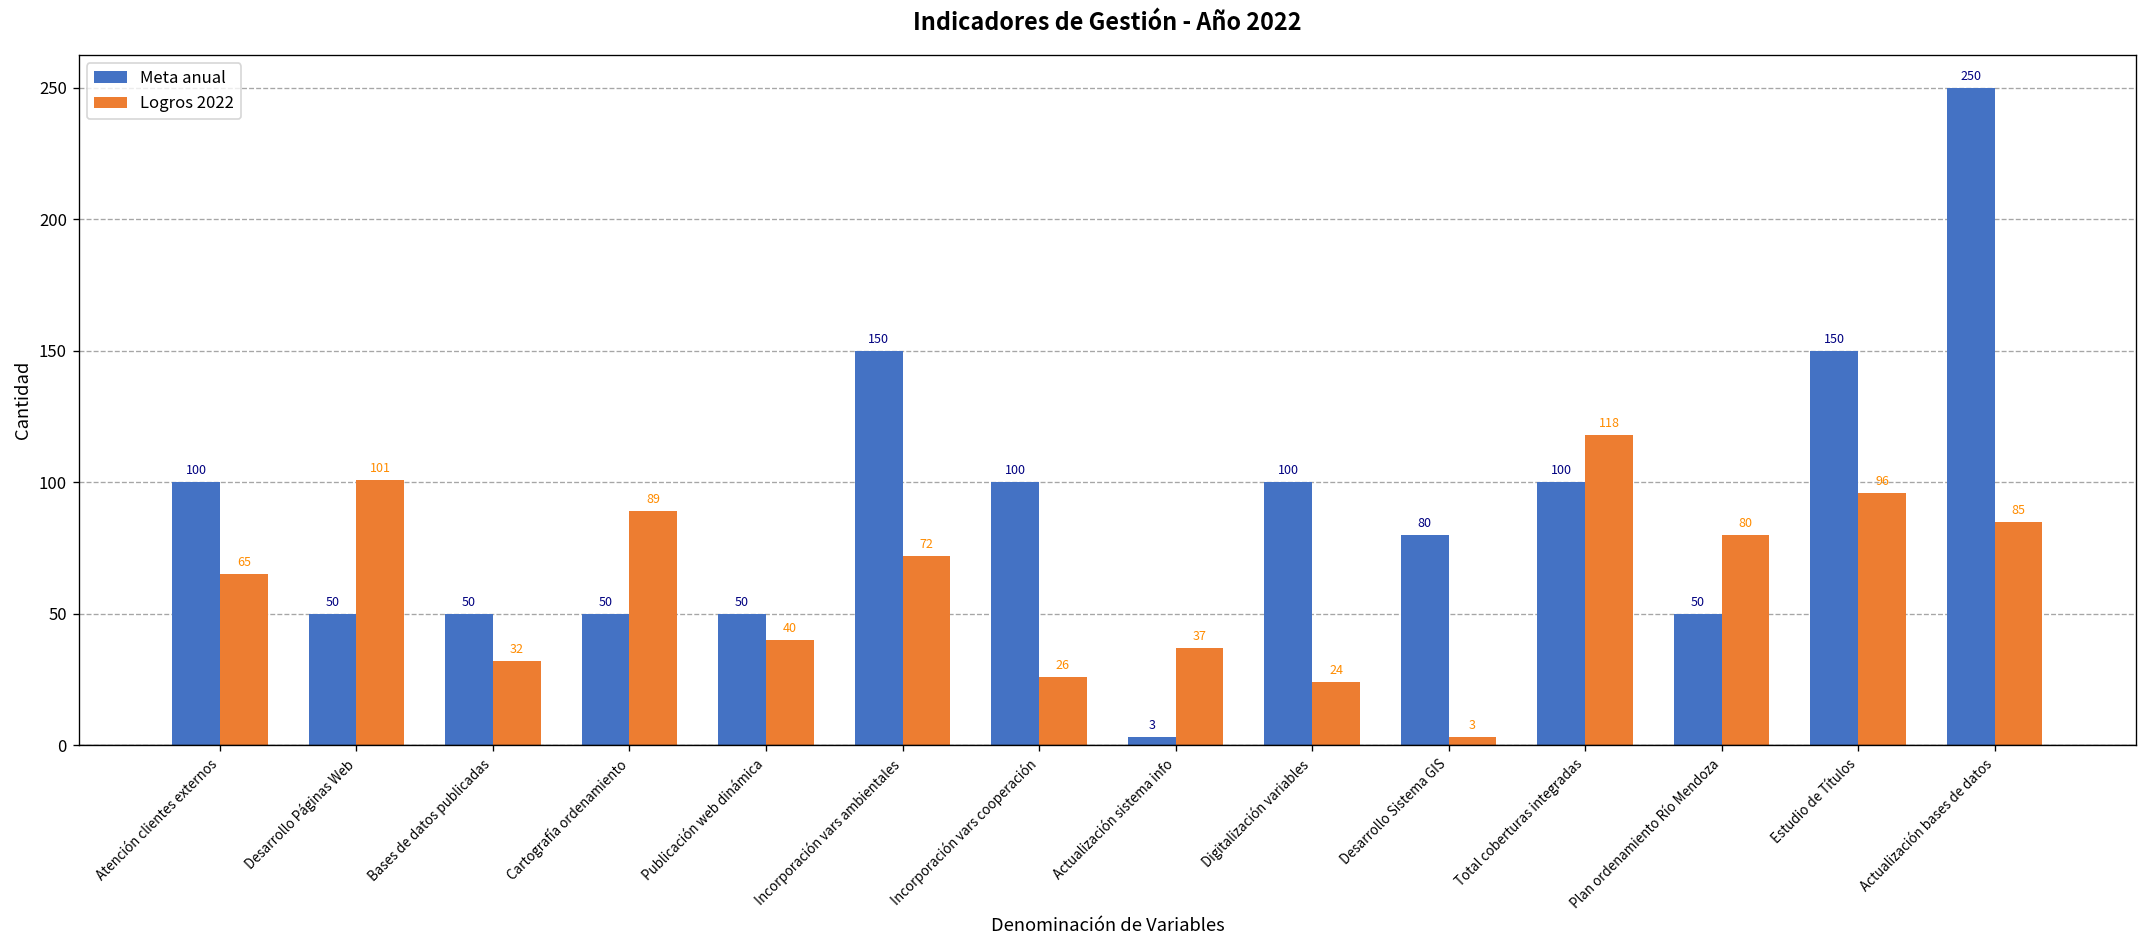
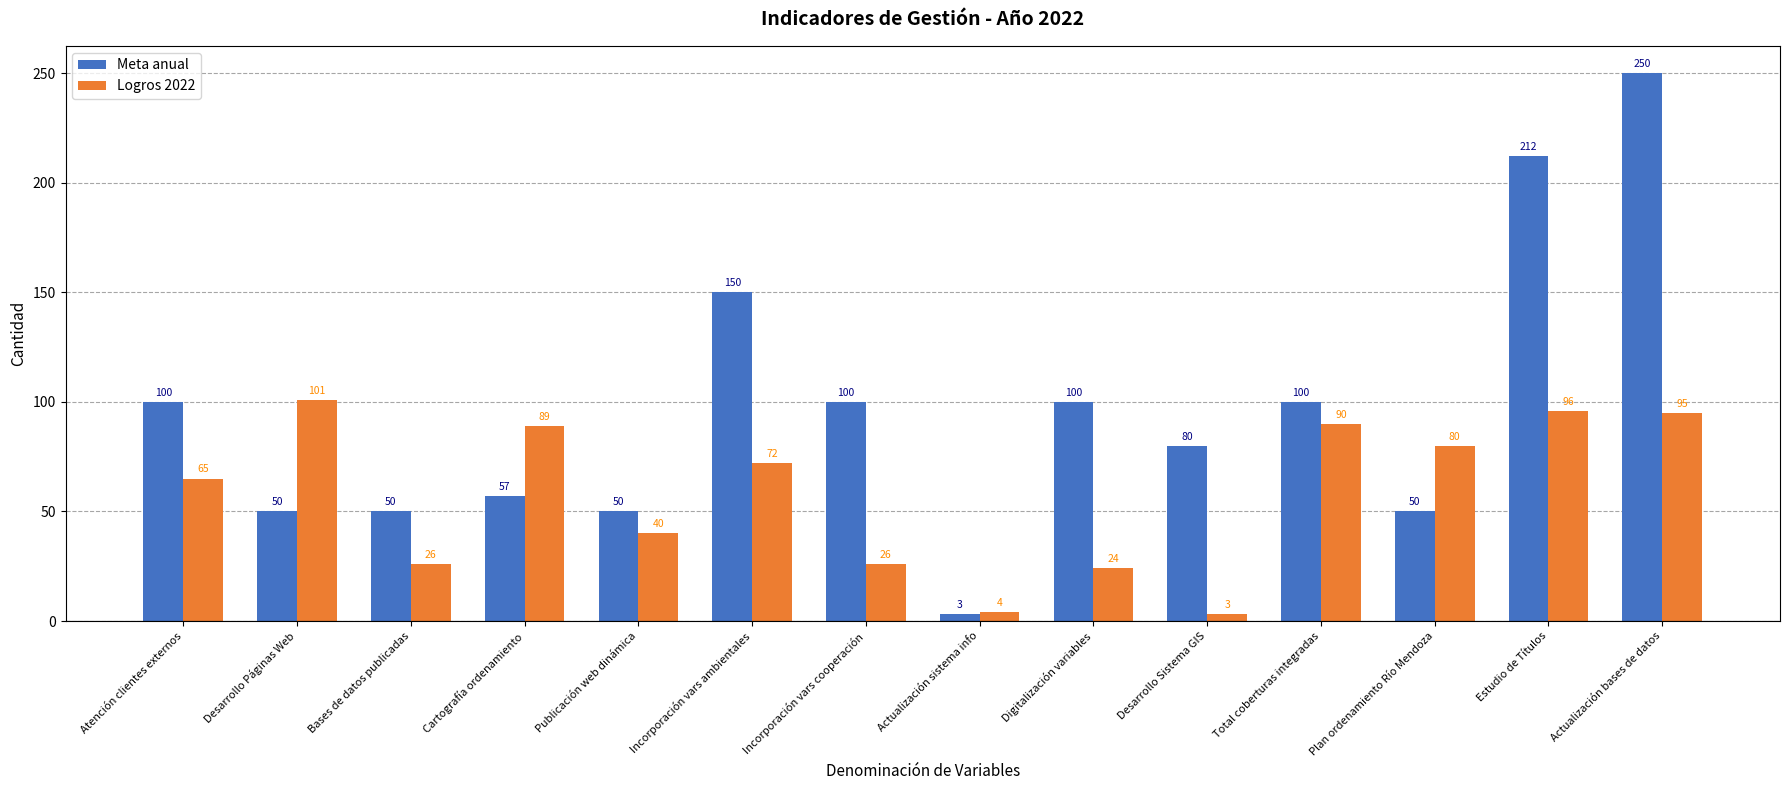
Logros 2022, Bases de datos publicadas: 32 -> 26
Meta anual, Cartografía ordenamiento: 50 -> 57
Logros 2022, Actualización sistema info: 37 -> 4
Logros 2022, Total coberturas integradas: 118 -> 90
Meta anual, Estudio de Títulos: 150 -> 212
Logros 2022, Actualización bases de datos: 85 -> 95
